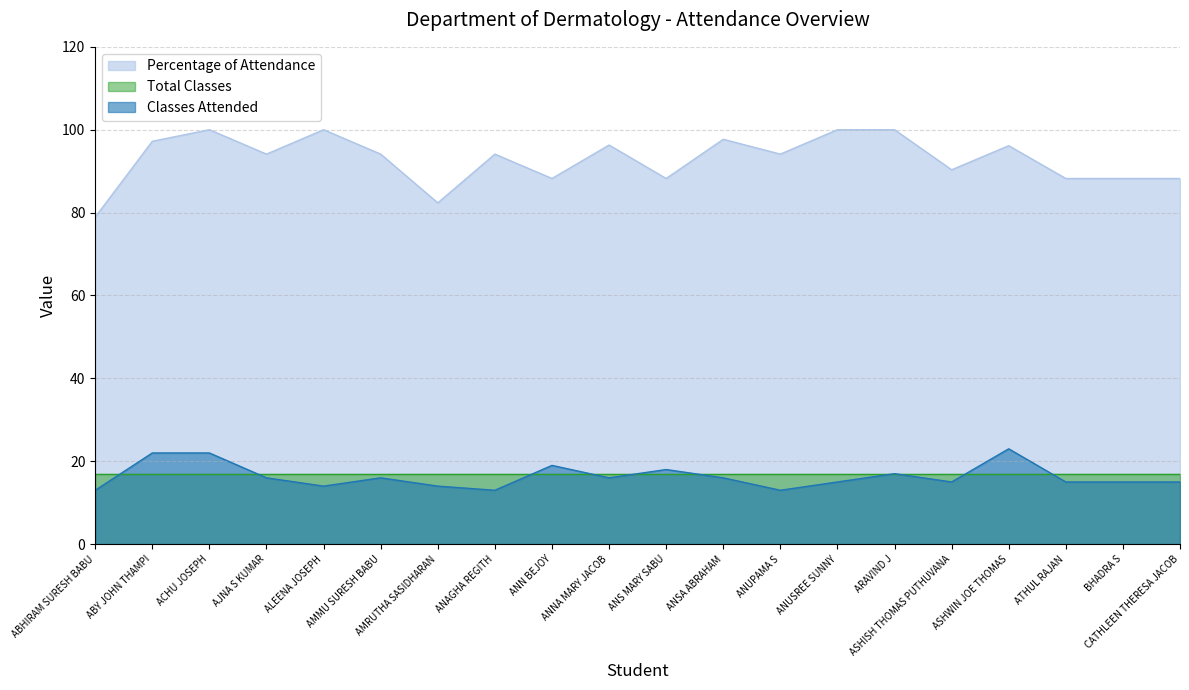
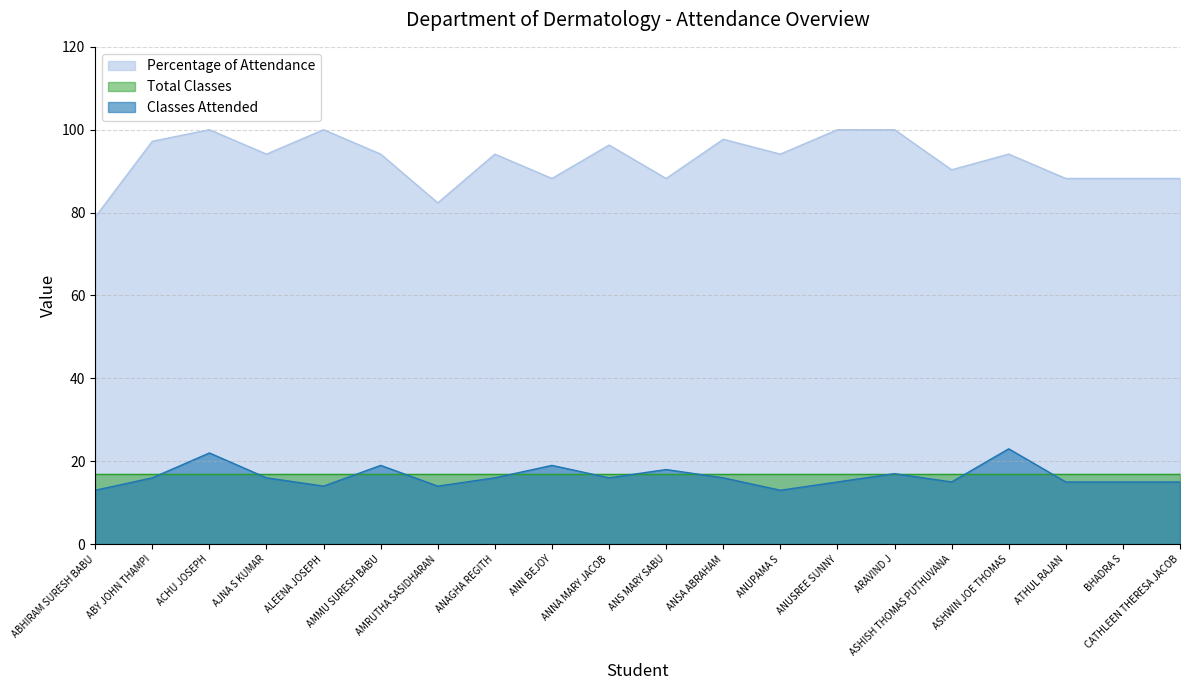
Classes Attended, ABY JOHN THAMPI: 22 -> 16
Classes Attended, AMMU SURESH BABU: 16 -> 19
Classes Attended, ANAGHA REGITH: 13 -> 16
Percentage of Attendance, ASHWIN JOE THOMAS: 96 -> 94
